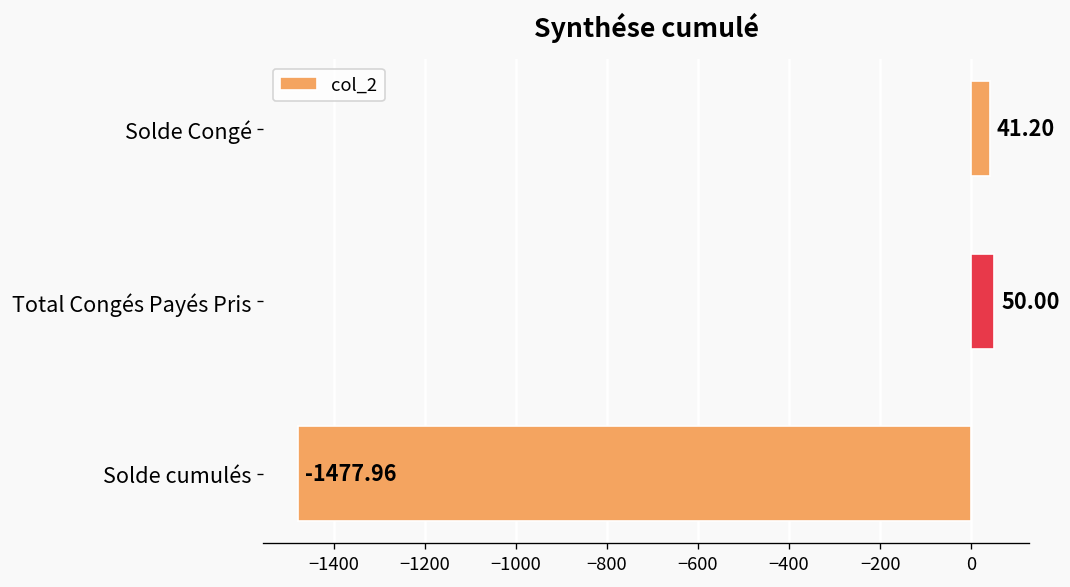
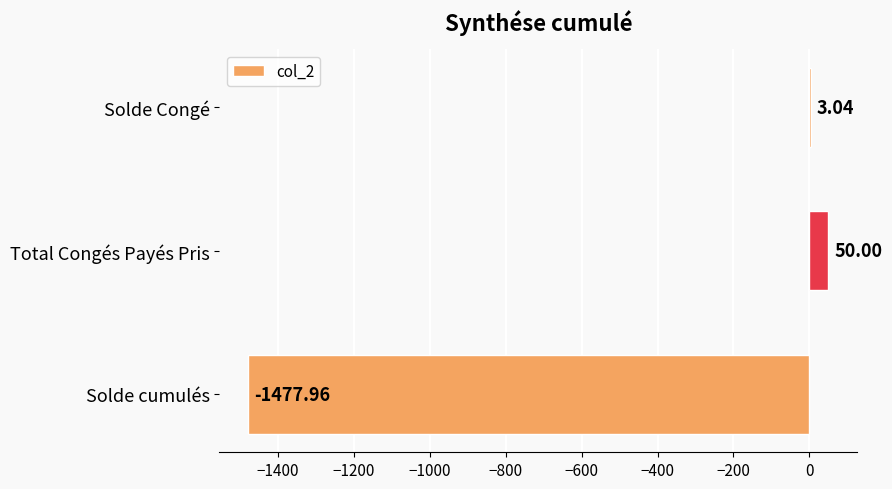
Solde Congé: 41.20 -> 3.04
